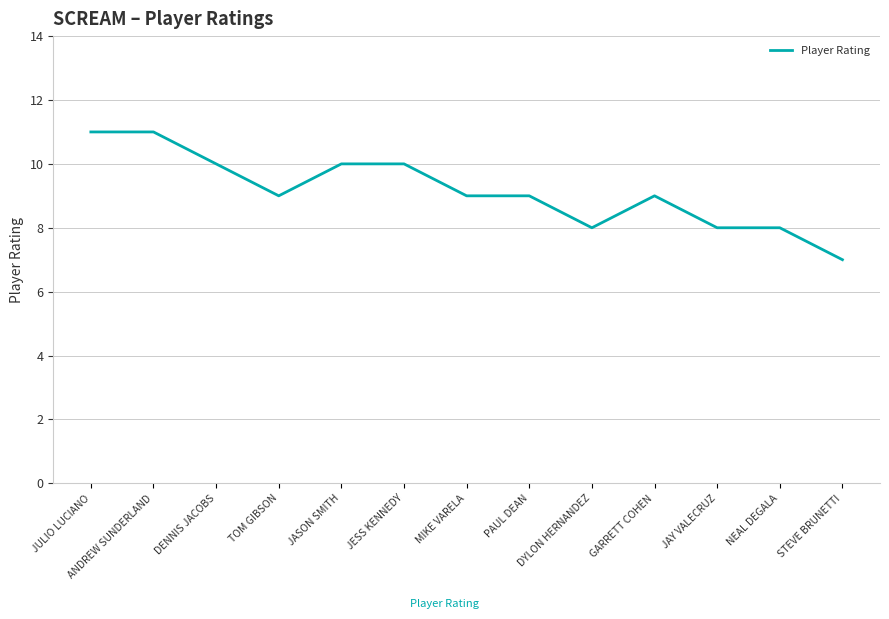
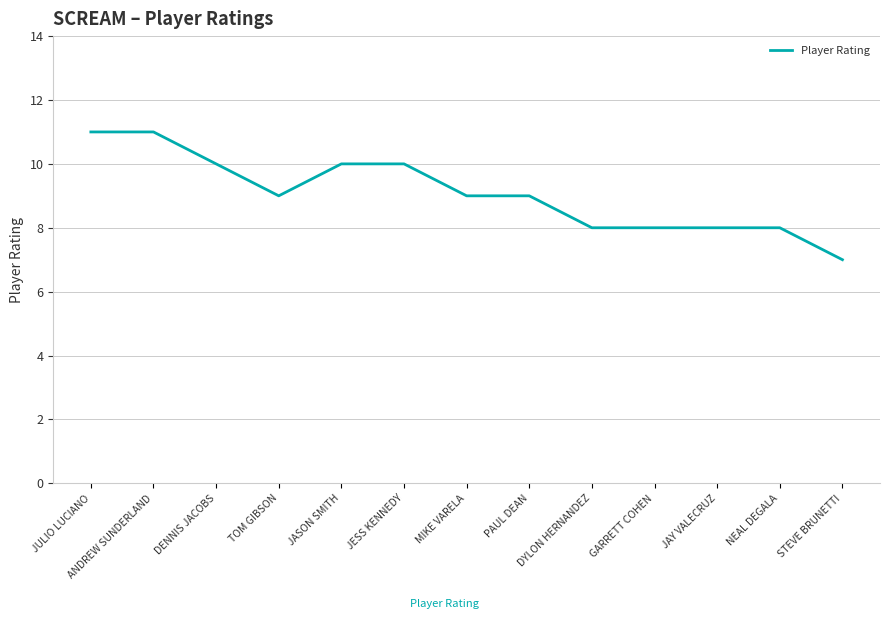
GARRETT COHEN: 9 -> 8
